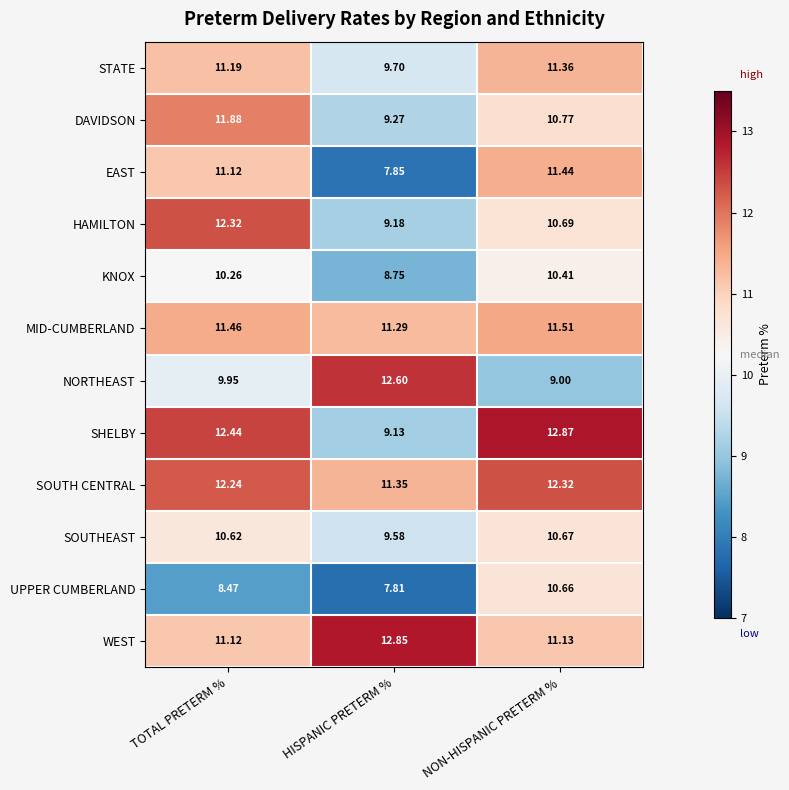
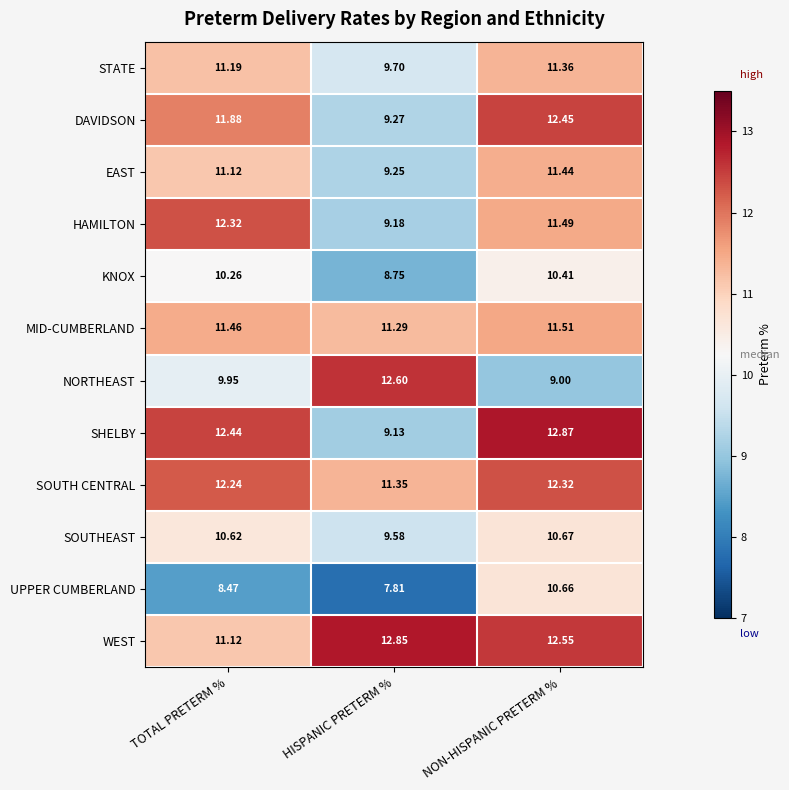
DAVIDSON, NON-HISPANIC PRETERM %: 10.77 -> 12.45
EAST, HISPANIC PRETERM %: 7.85 -> 9.25
HAMILTON, NON-HISPANIC PRETERM %: 10.69 -> 11.49
WEST, NON-HISPANIC PRETERM %: 11.13 -> 12.55
